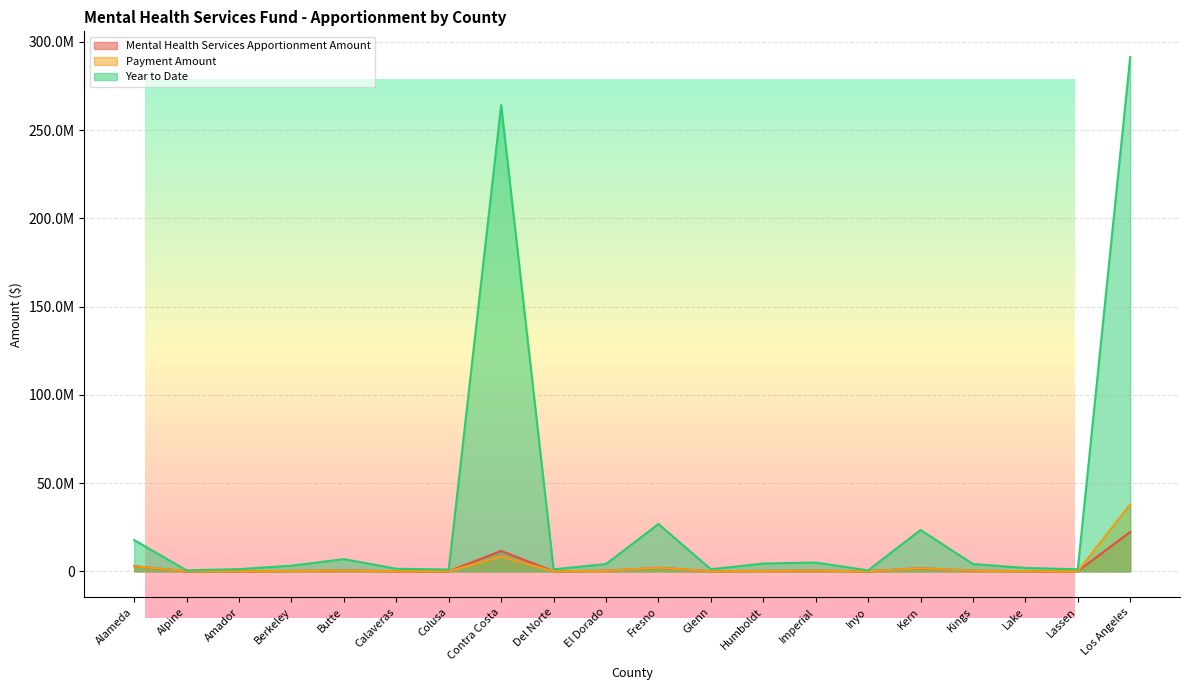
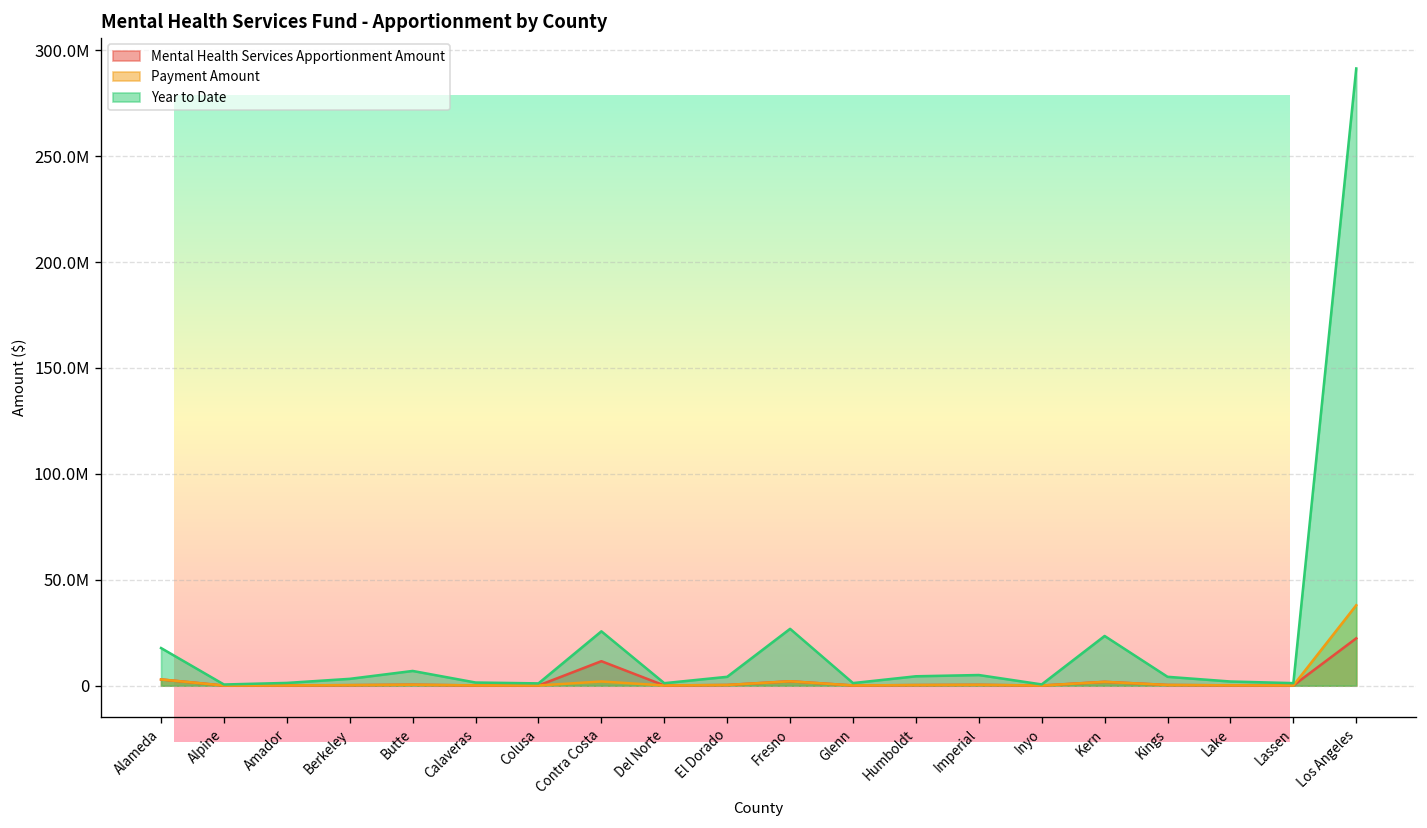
Payment Amount, Contra Costa: 8000000 -> 2000000
Year to Date, Contra Costa: 264000000 -> 26000000
